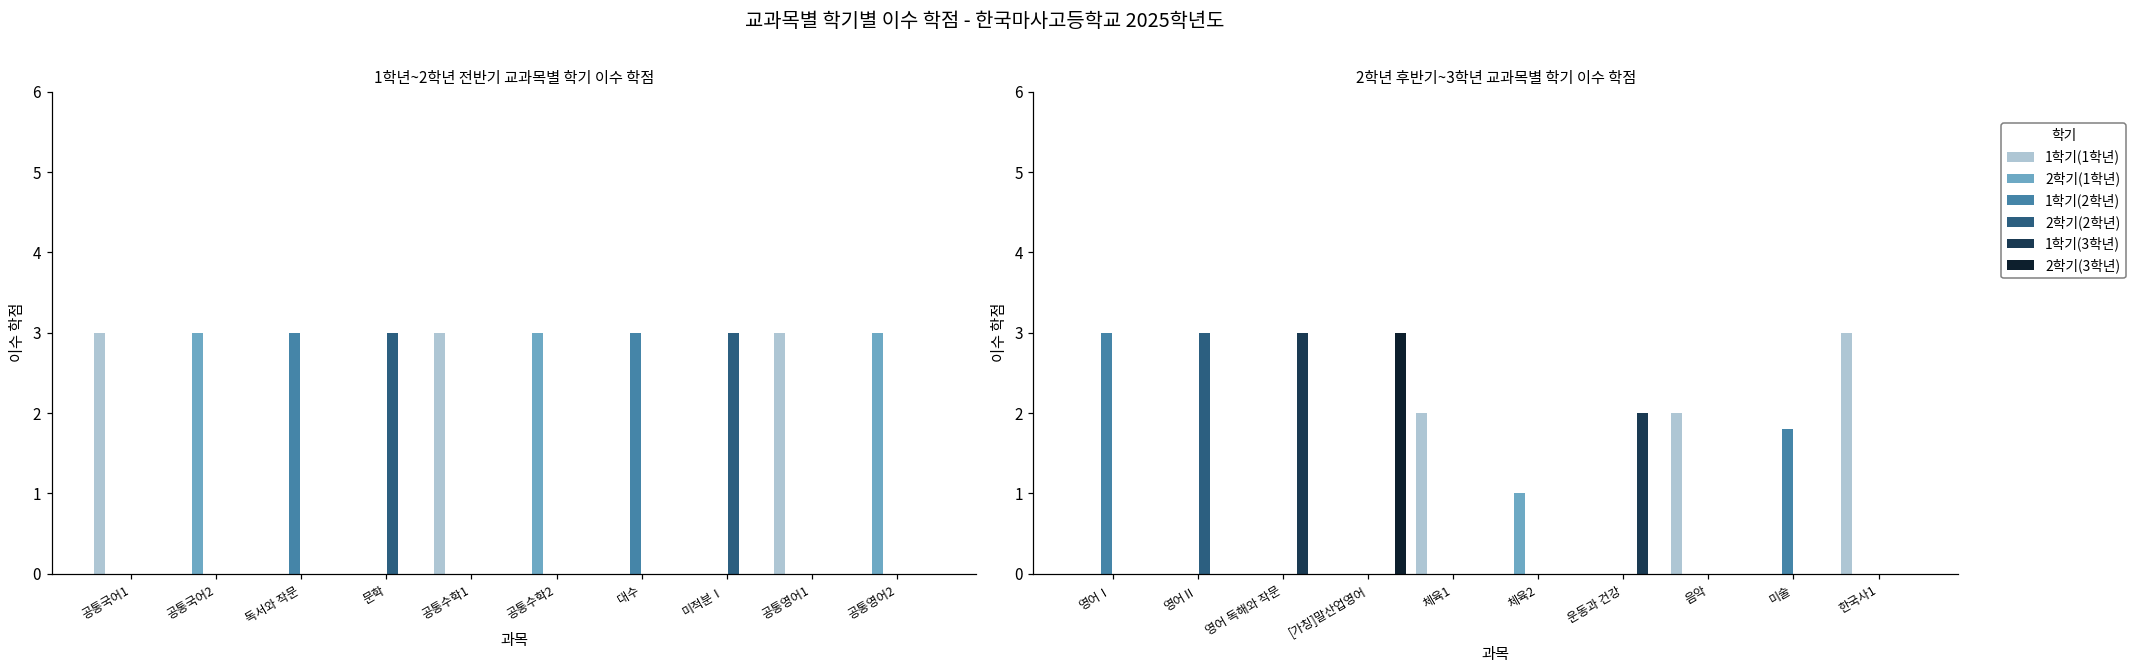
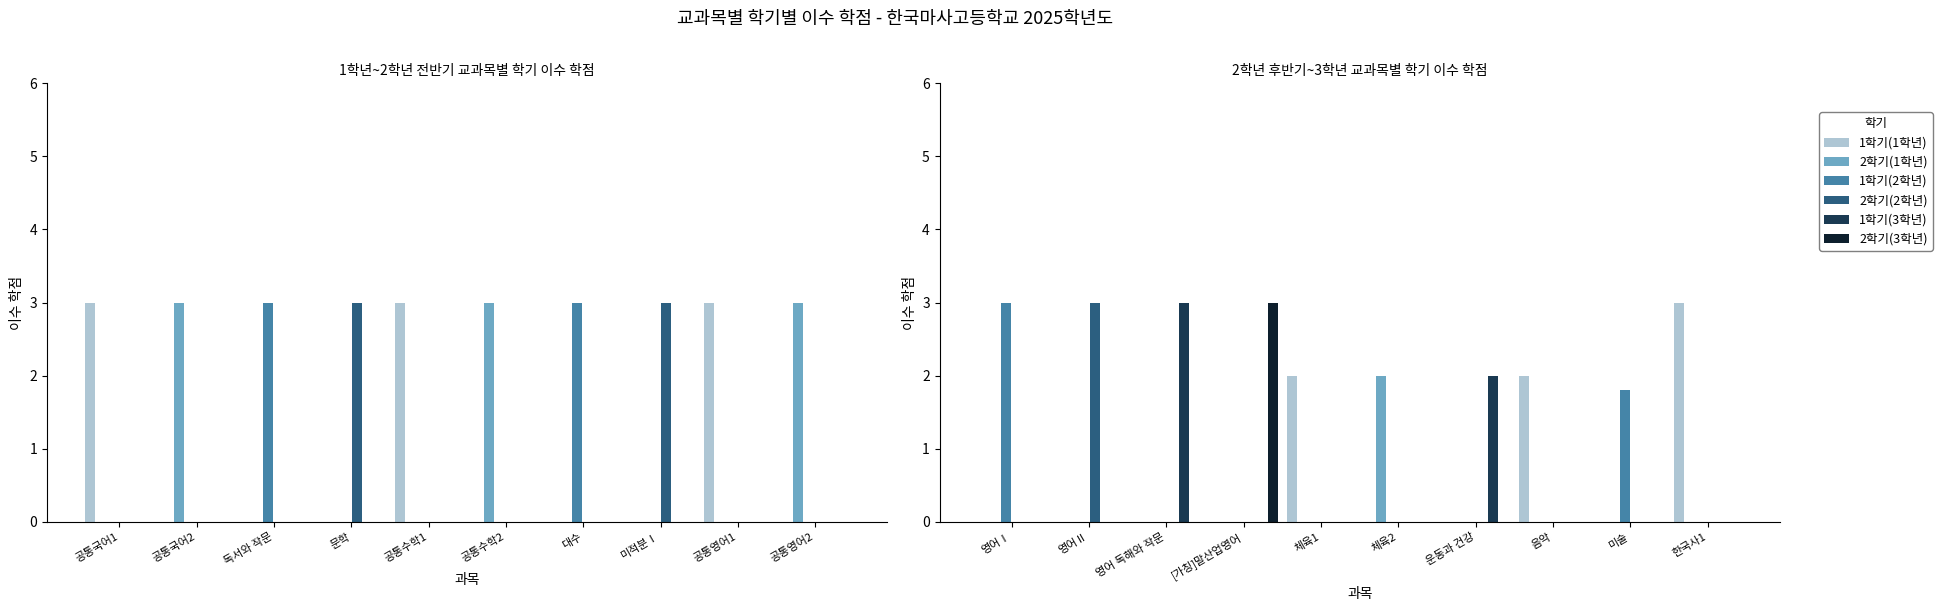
2학년 후반기~3학년 교과목별 학기 이수 학점, 2학기(1학년), 체육2: 1 -> 2
